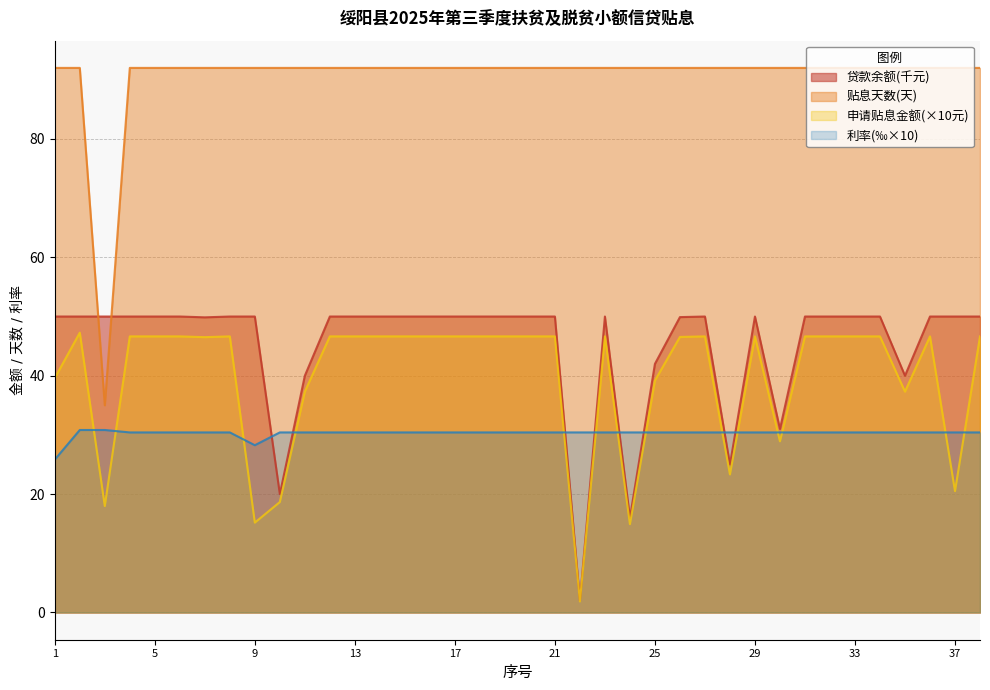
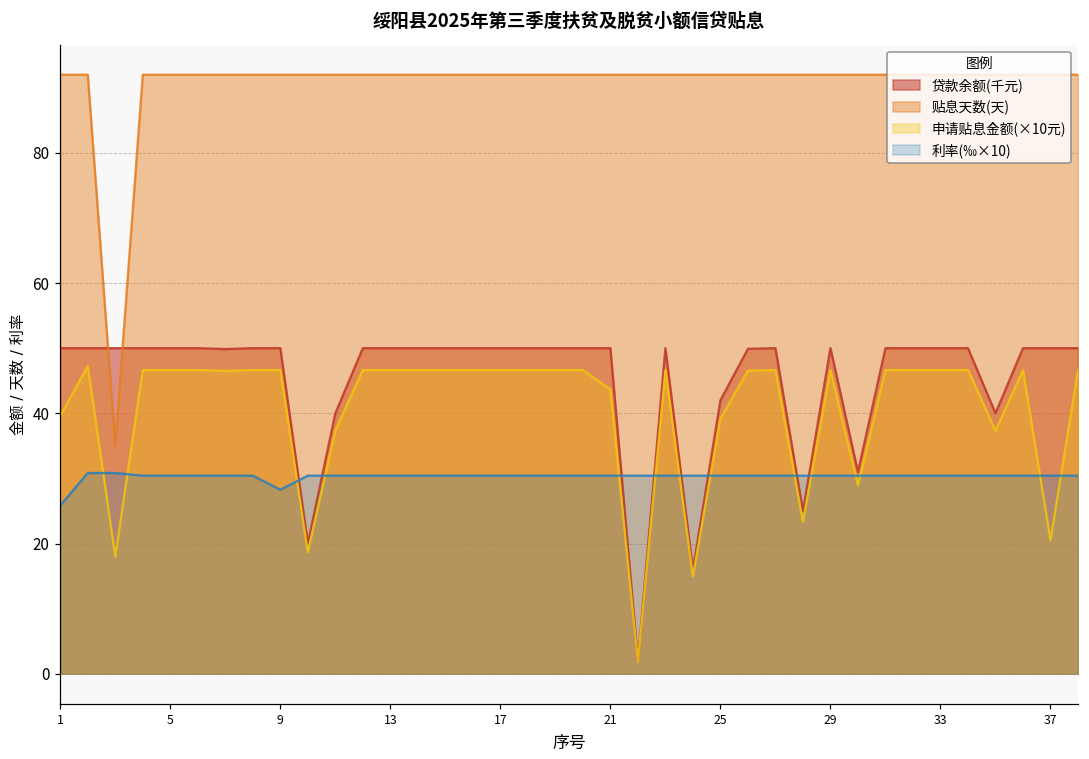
申请贴息金额(×10元), 9: 15 -> 47
申请贴息金额(×10元), 21: 47 -> 44
